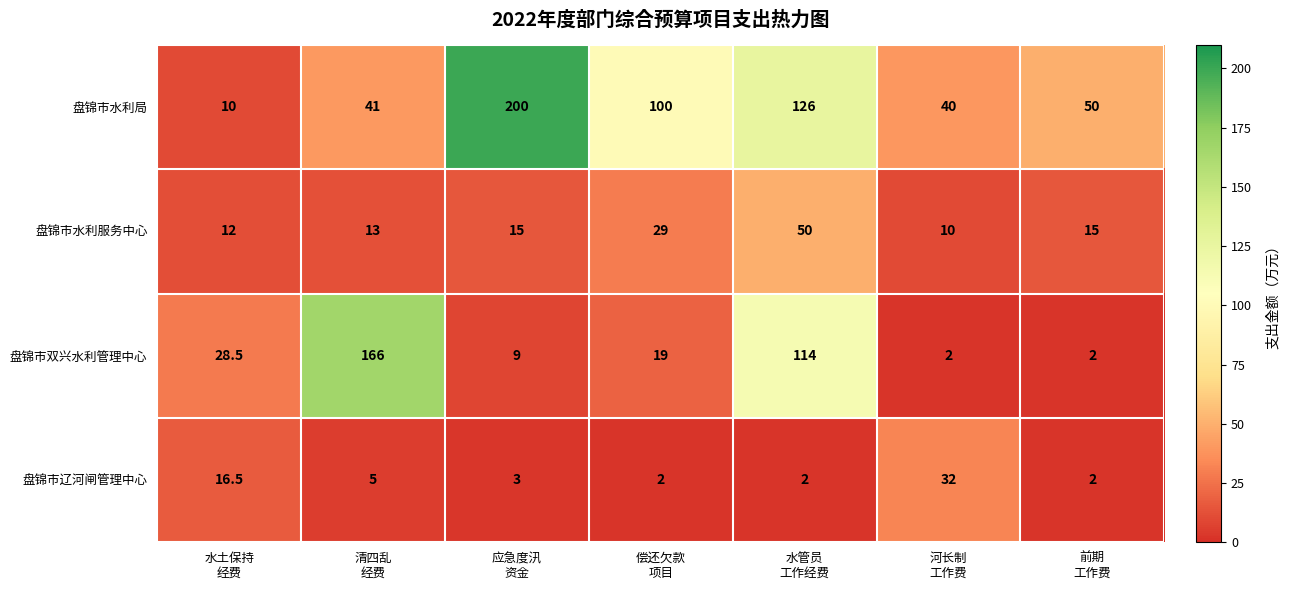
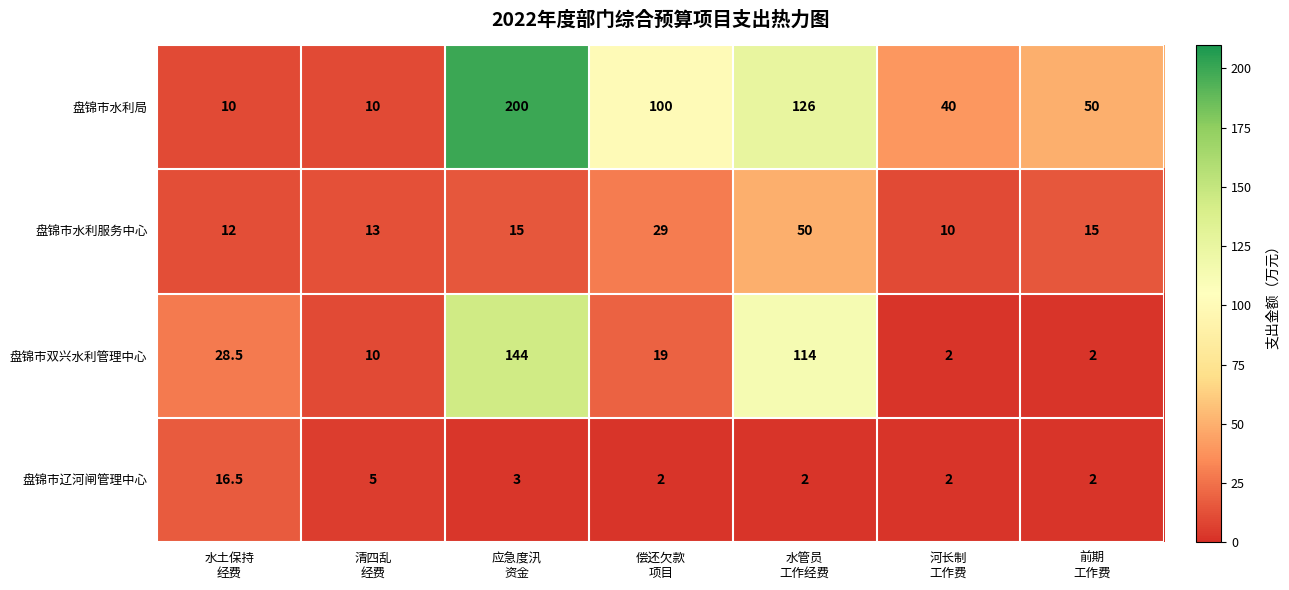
盘锦市水利局, 清四乱 经费: 41 -> 10
盘锦市双兴水利管理中心, 清四乱 经费: 166 -> 10
盘锦市双兴水利管理中心, 应急度汛 资金: 9 -> 144
盘锦市辽河闸管理中心, 河长制 工作费: 32 -> 2
